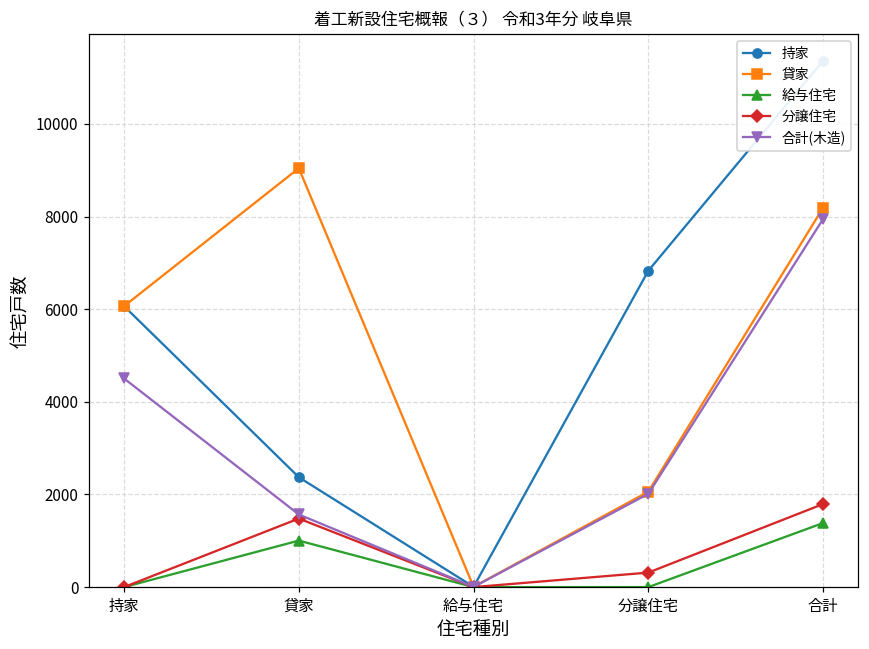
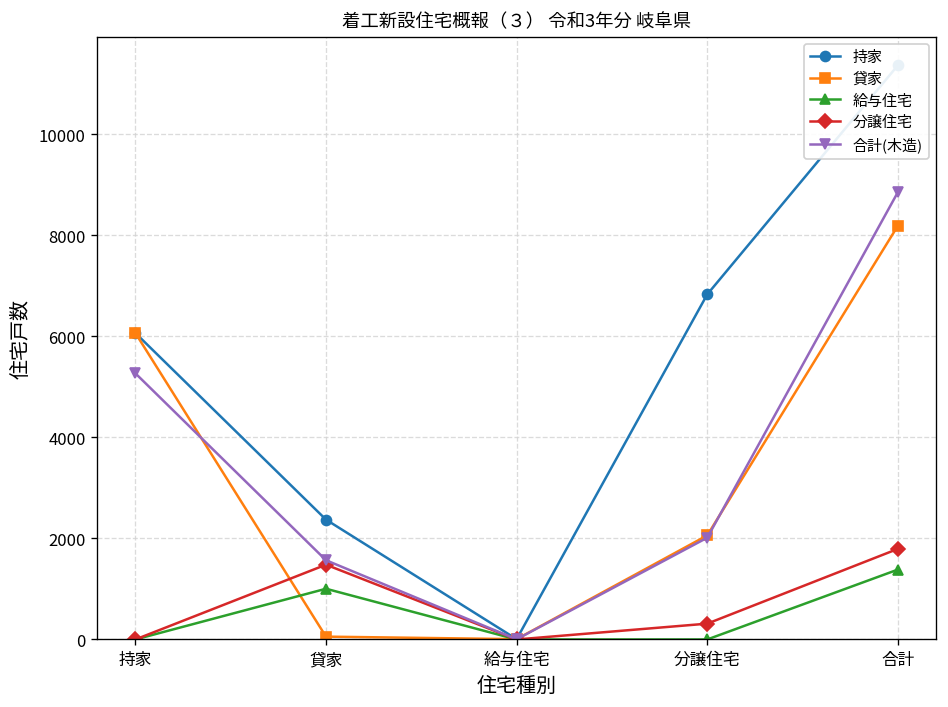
合計(木造), 持家: 4500 -> 5300
貸家, 貸家: 9000 -> 100
合計(木造), 合計: 7900 -> 8900
